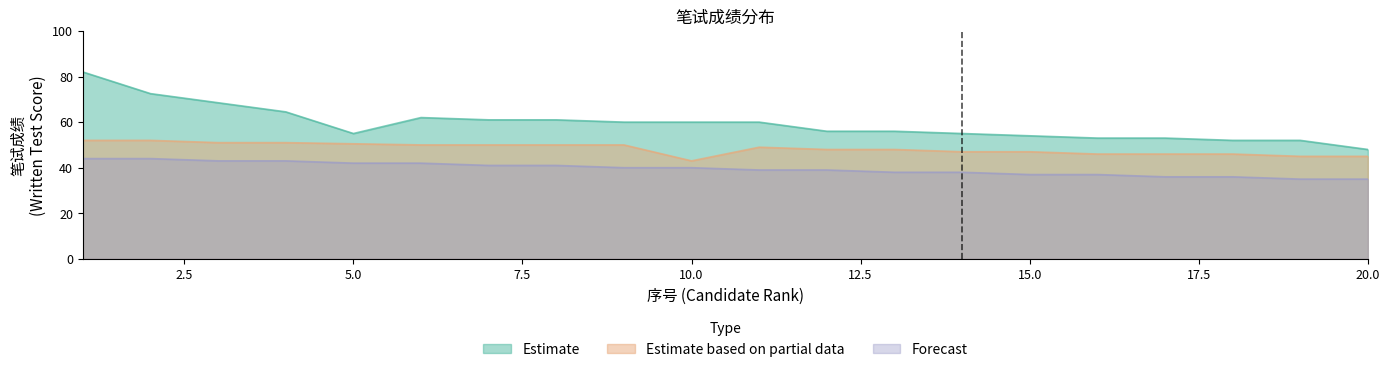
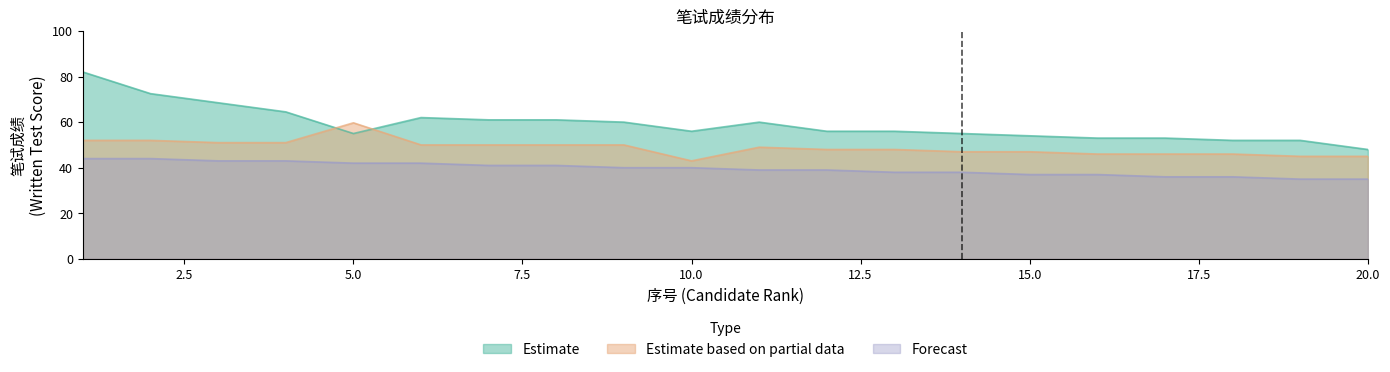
Estimate based on partial data, 5.0: 51 -> 60
Estimate, 10.0: 60 -> 56
